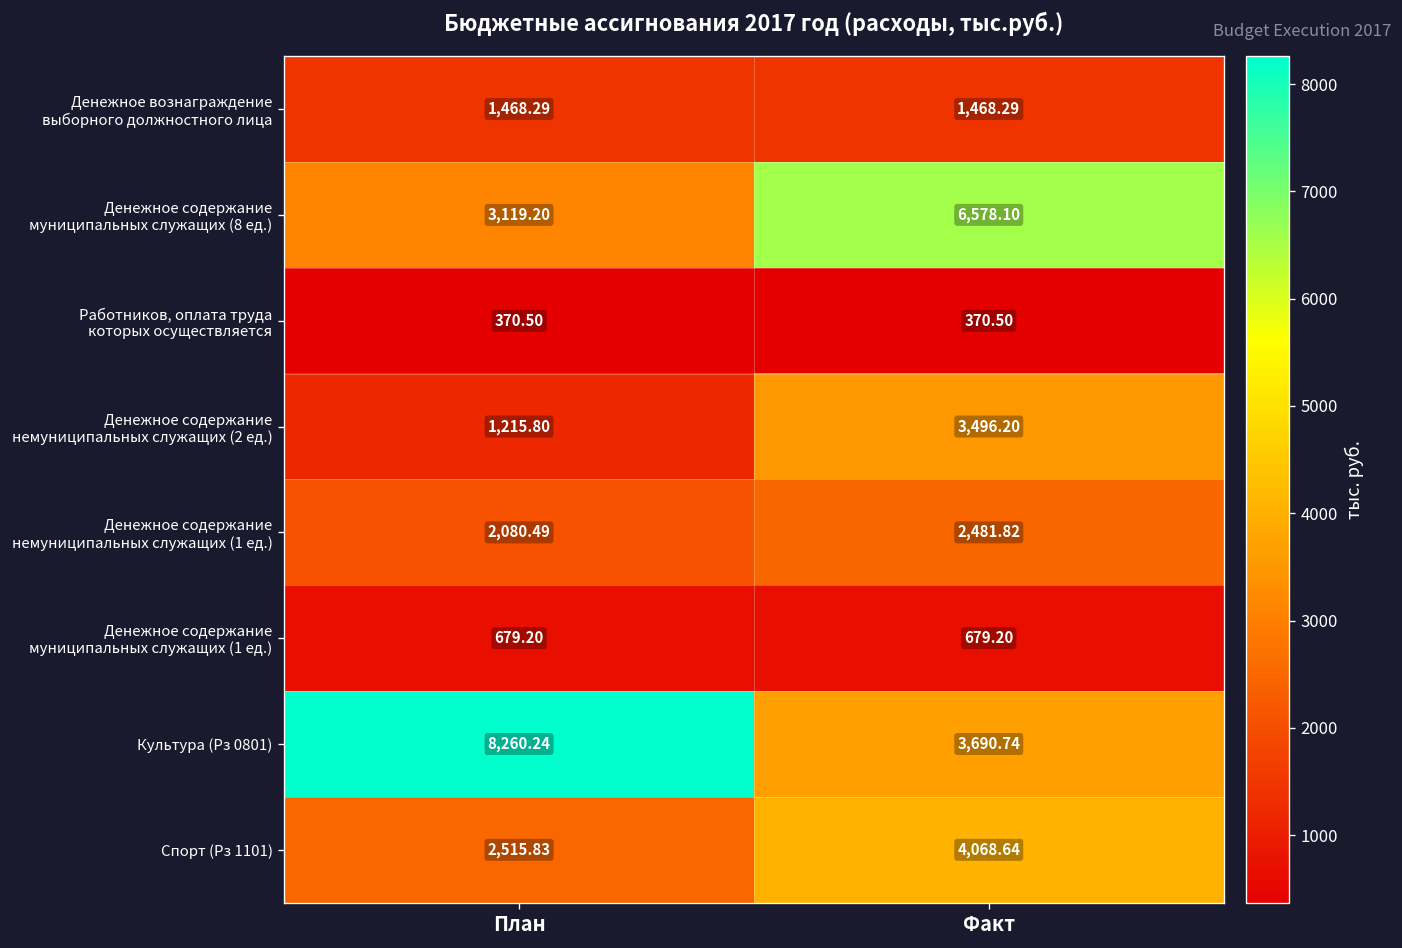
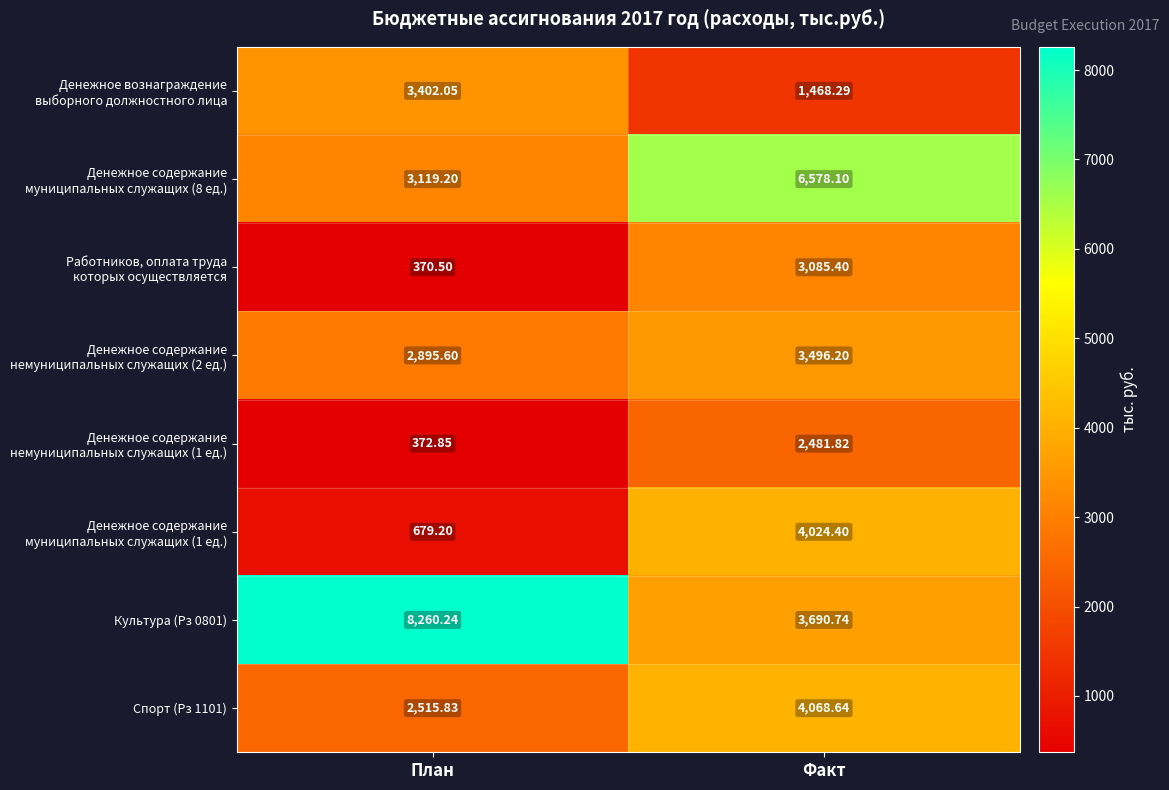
Денежное вознаграждение выборного должностного лица, План: 1,468.29 -> 3,402.05
Работников, оплата труда которых осуществляется, Факт: 370.50 -> 3,085.40
Денежное содержание немуниципальных служащих (2 ед.), План: 1,215.80 -> 2,895.60
Денежное содержание немуниципальных служащих (1 ед.), План: 2,080.49 -> 372.85
Денежное содержание муниципальных служащих (1 ед.), Факт: 679.20 -> 4,024.40
